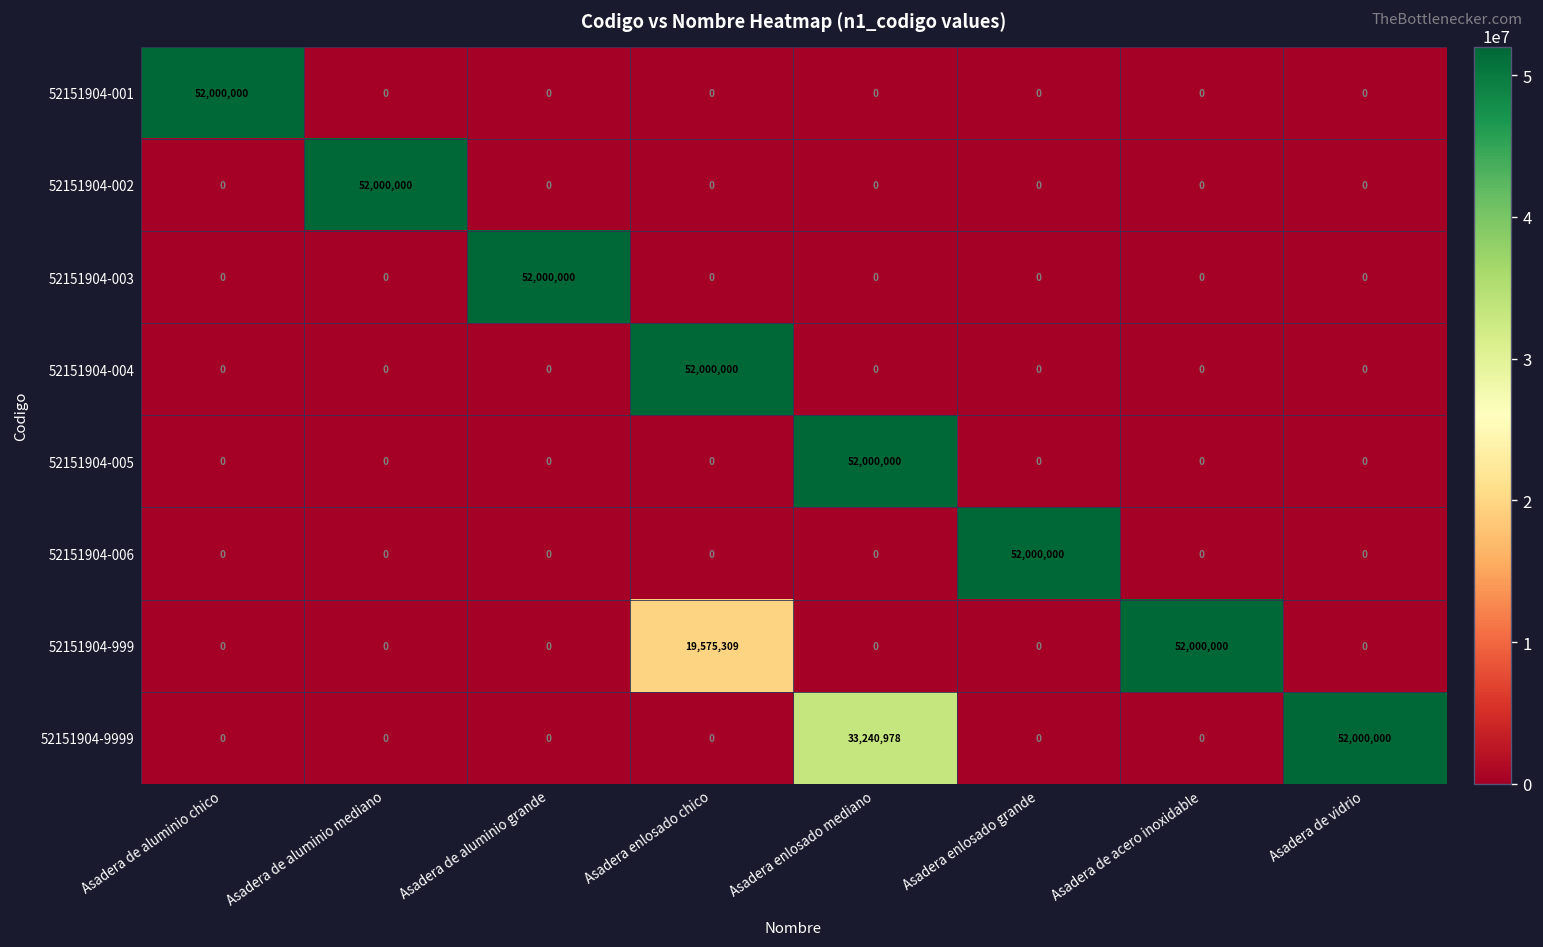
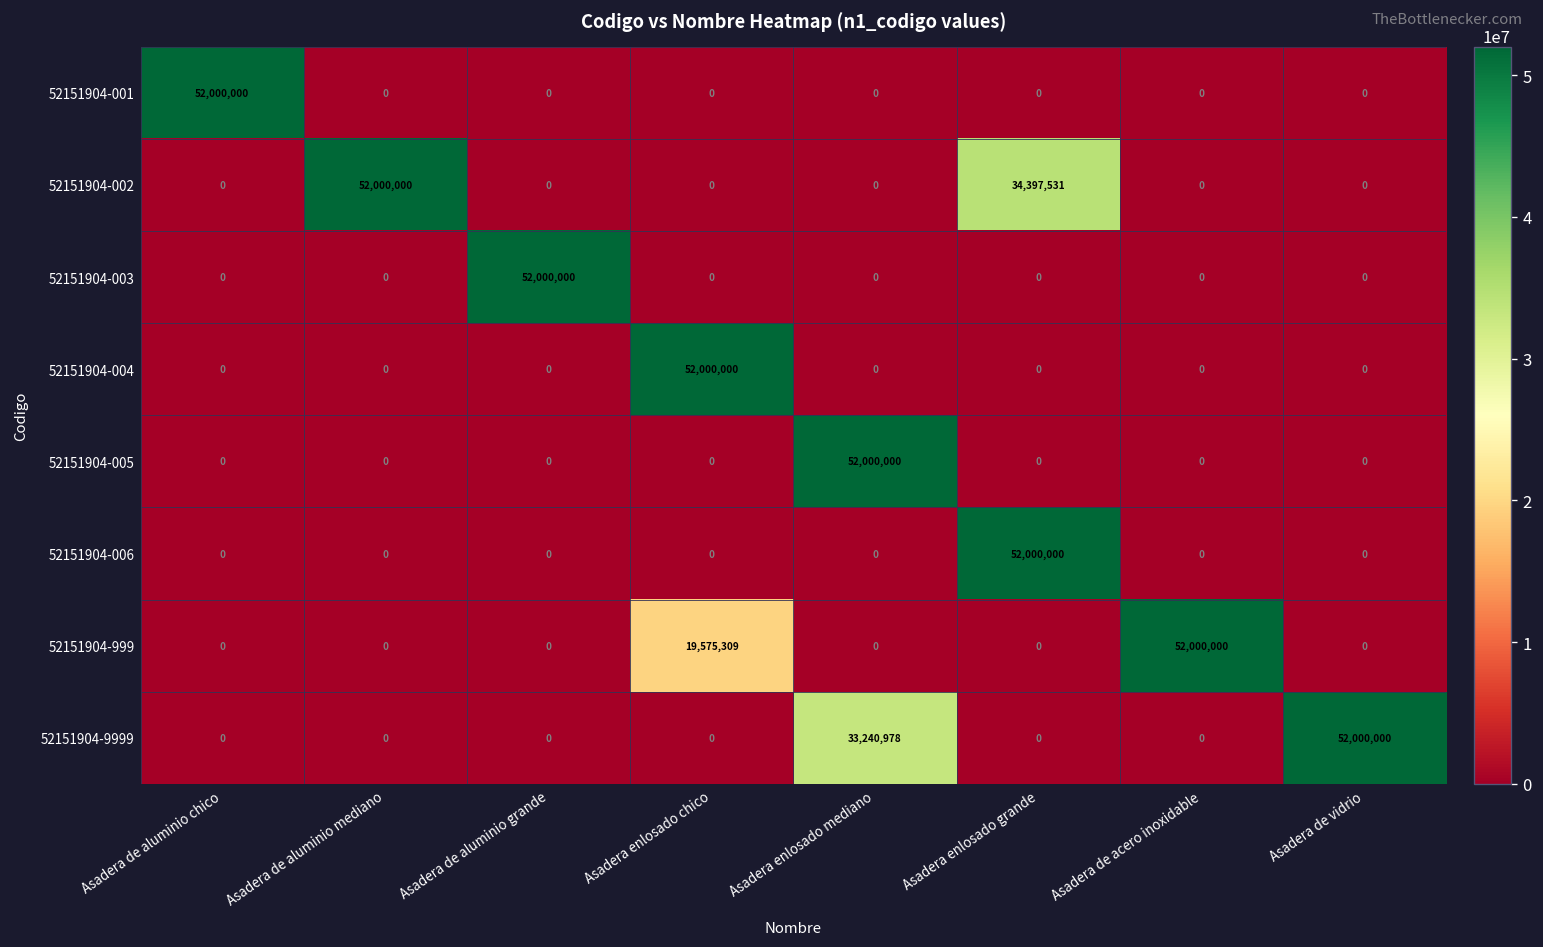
52151904-002, Asadera enlosado grande: 0 -> 34,397,531
